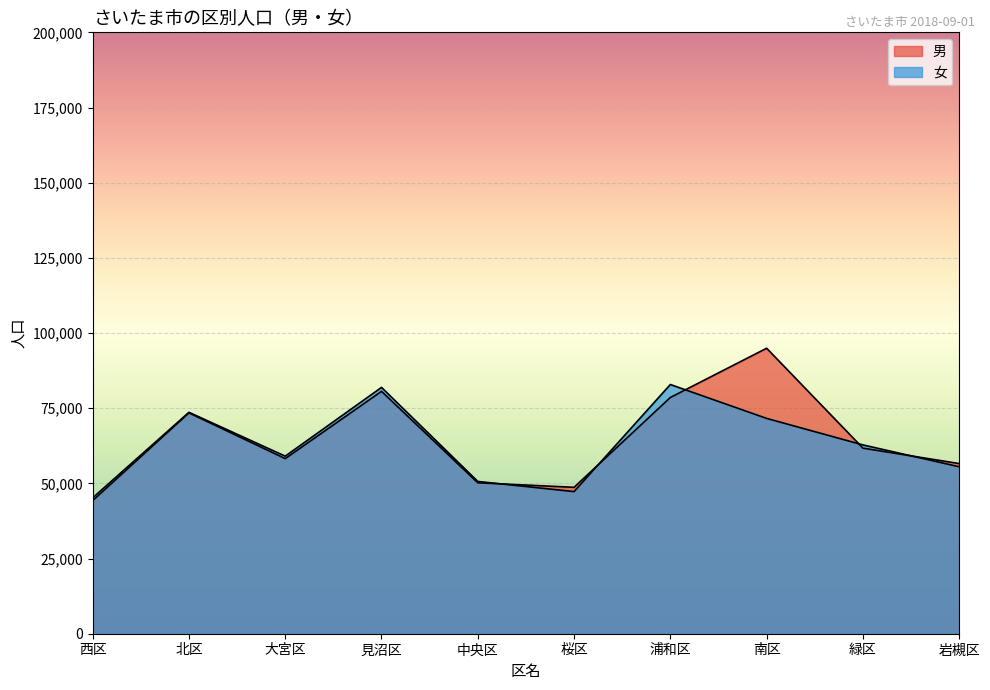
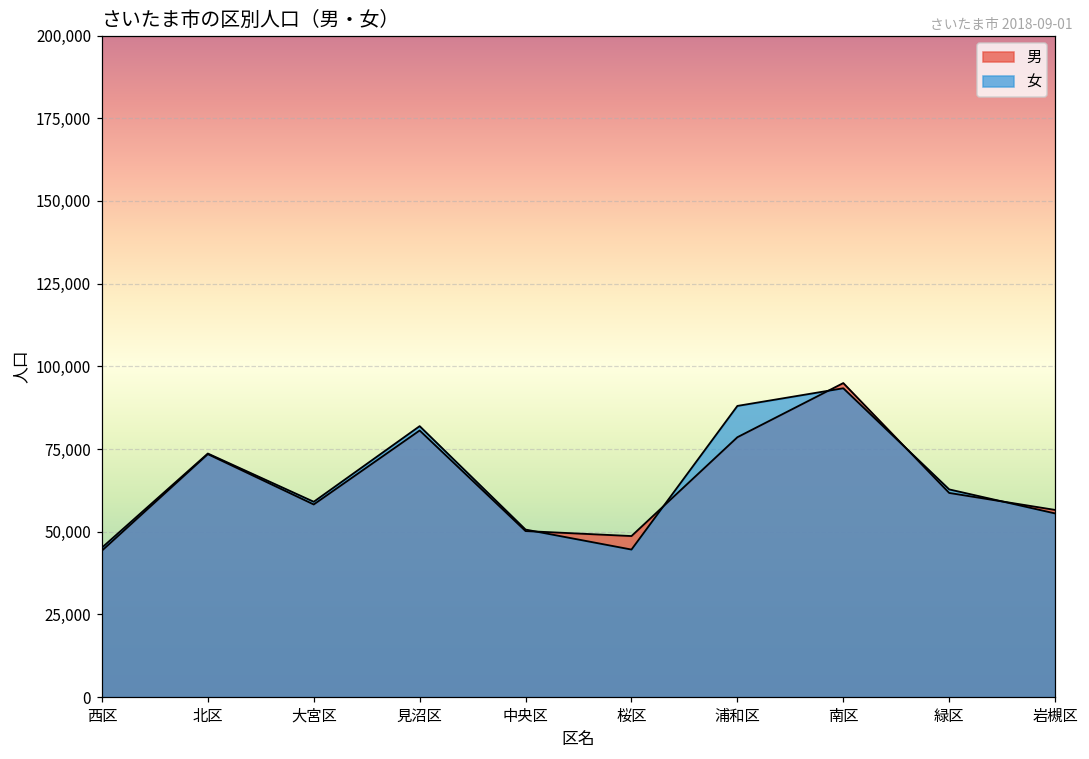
女, 桜区: 47,000 -> 45,000
女, 浦和区: 83,000 -> 88,000
女, 南区: 72,000 -> 93,000
